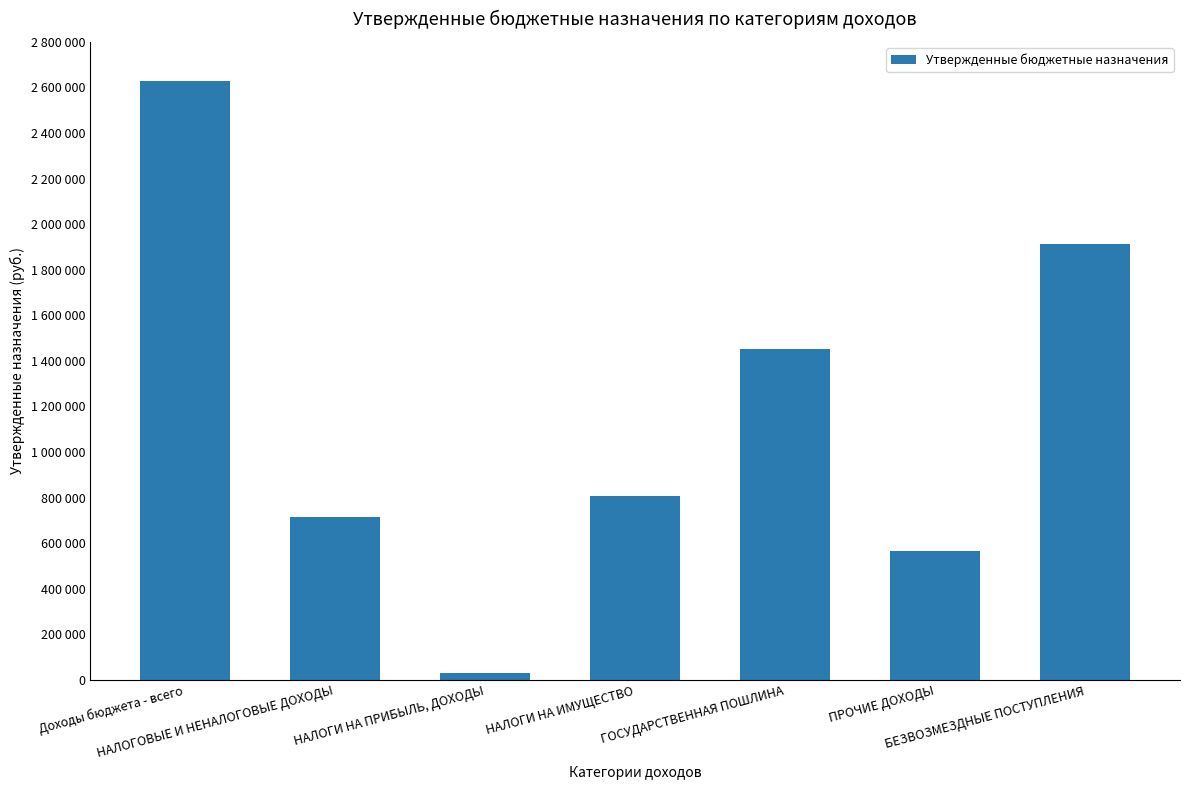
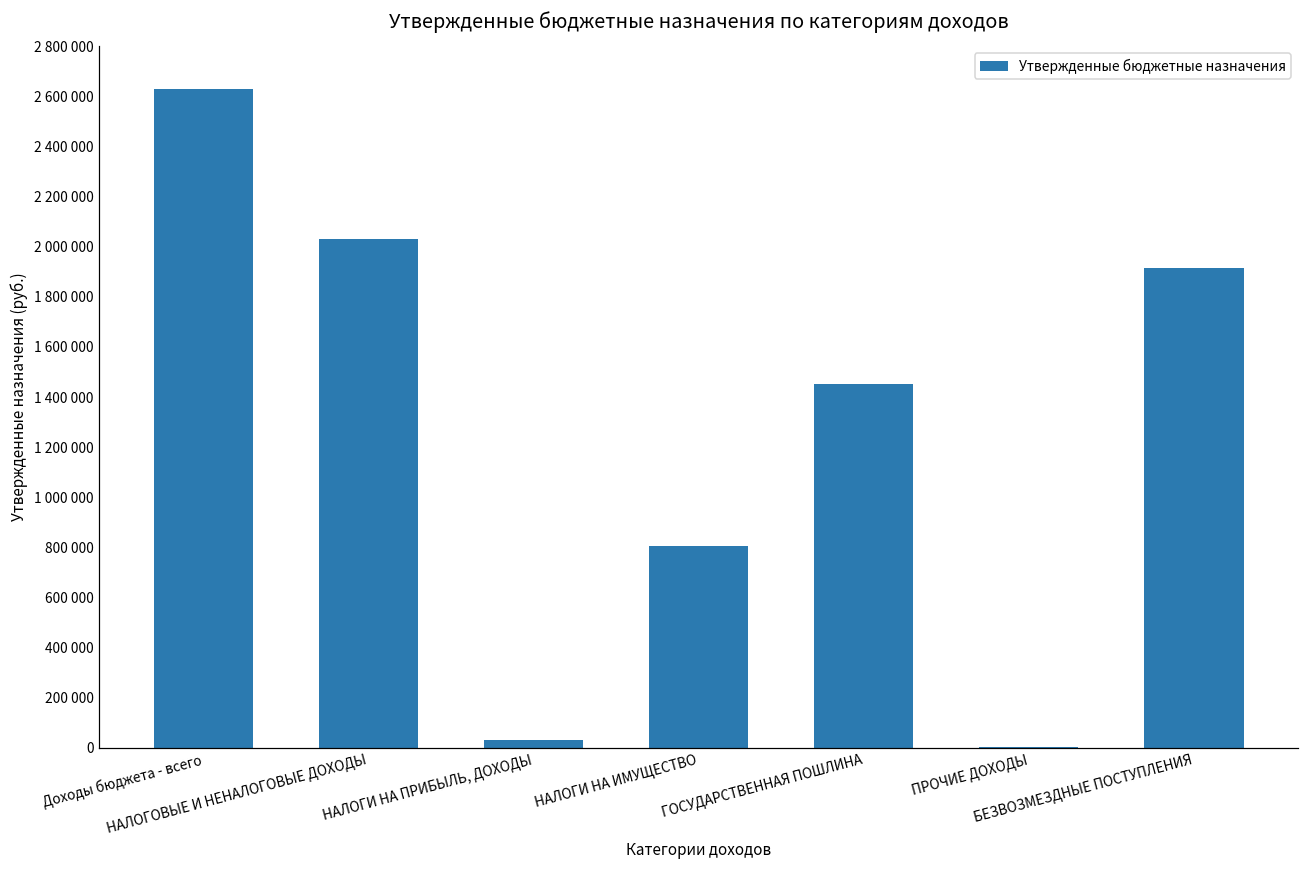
НАЛОГОВЫЕ И НЕНАЛОГОВЫЕ ДОХОДЫ: 710000 -> 2030000
ПРОЧИЕ ДОХОДЫ: 570000 -> 0
